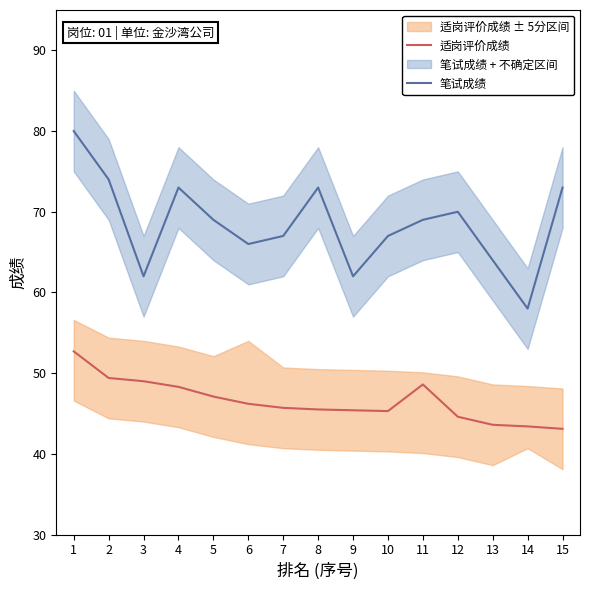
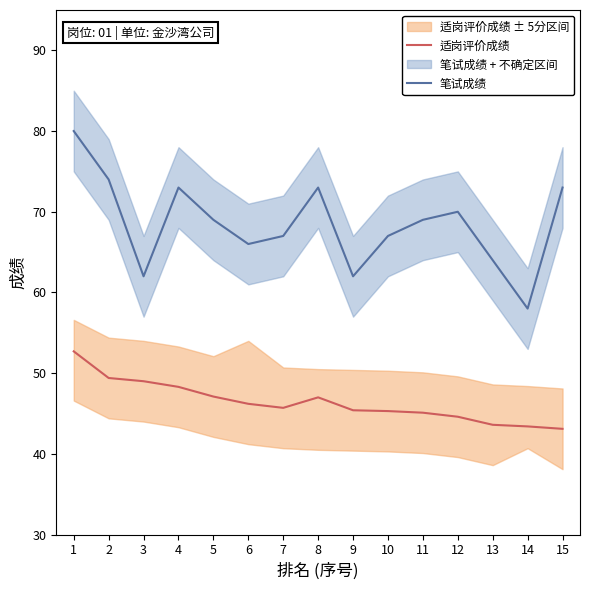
适岗评价成绩, 8: 46 -> 47
适岗评价成绩, 11: 49 -> 45
